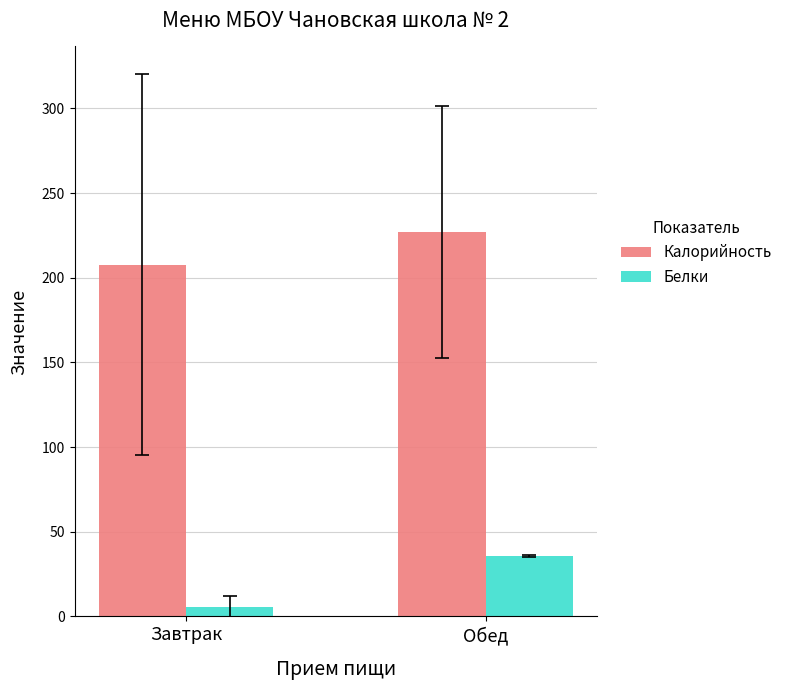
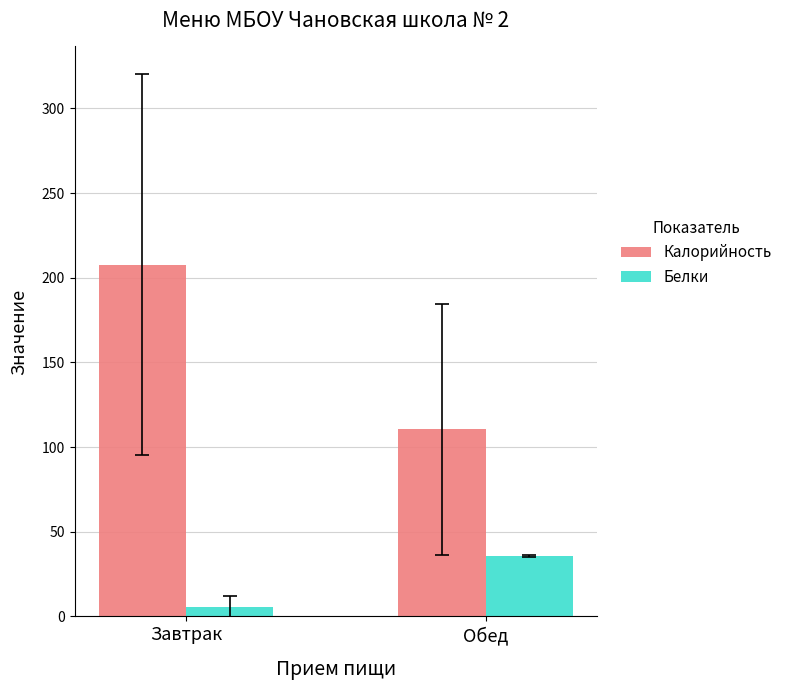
Калорийность, Обед: 227 -> 110
